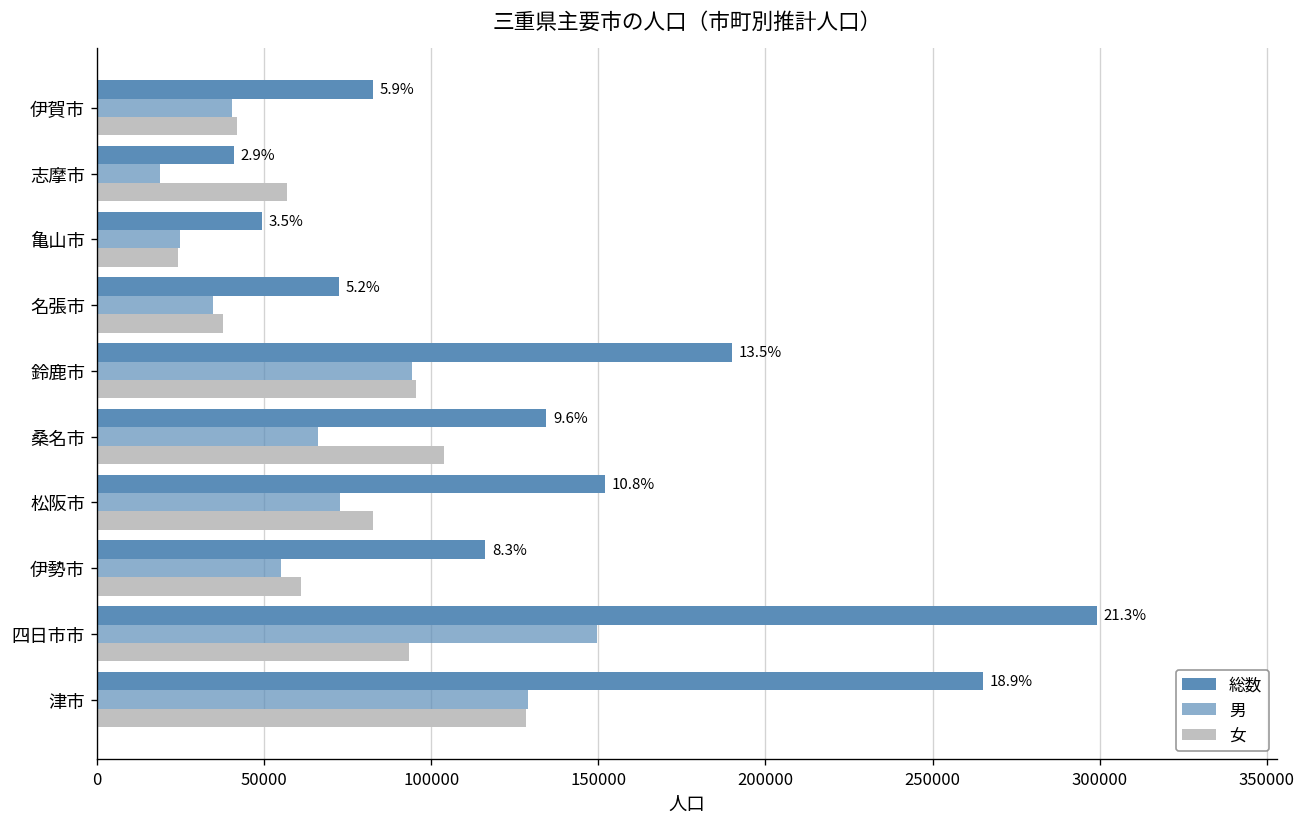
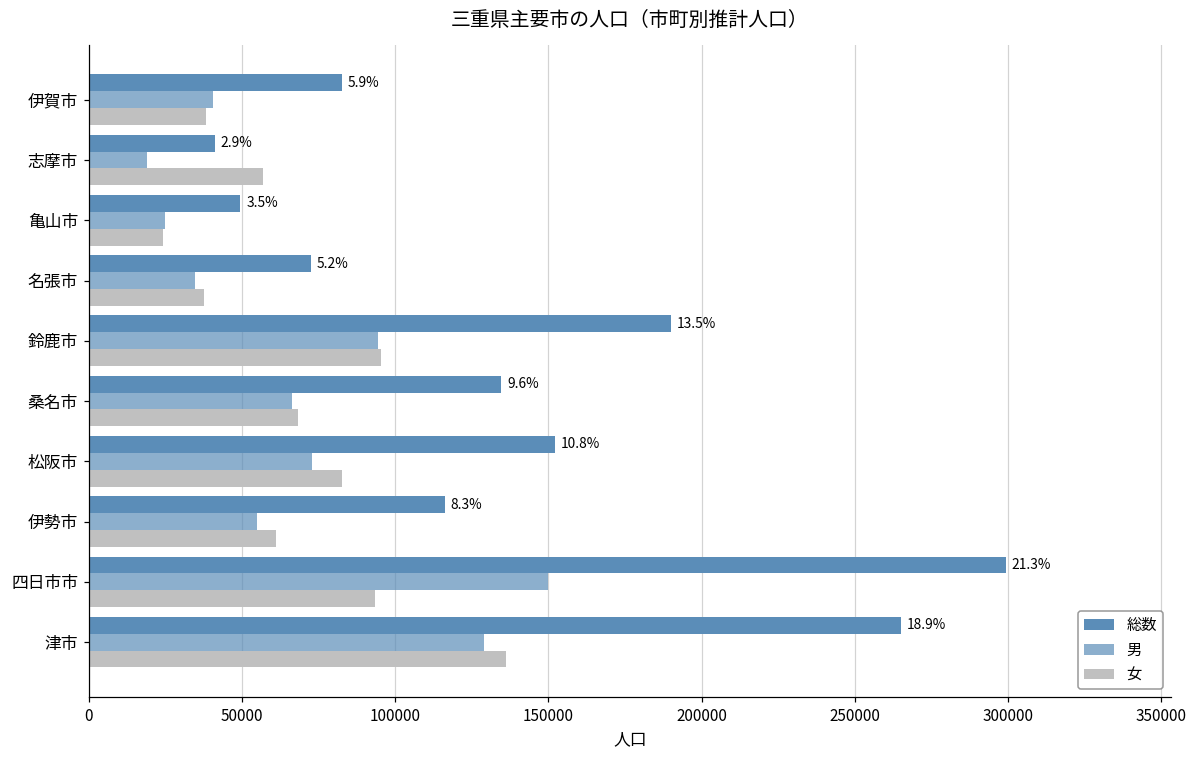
女, 伊賀市: 42000 -> 38000
女, 桑名市: 104000 -> 68000
女, 津市: 128000 -> 136000
